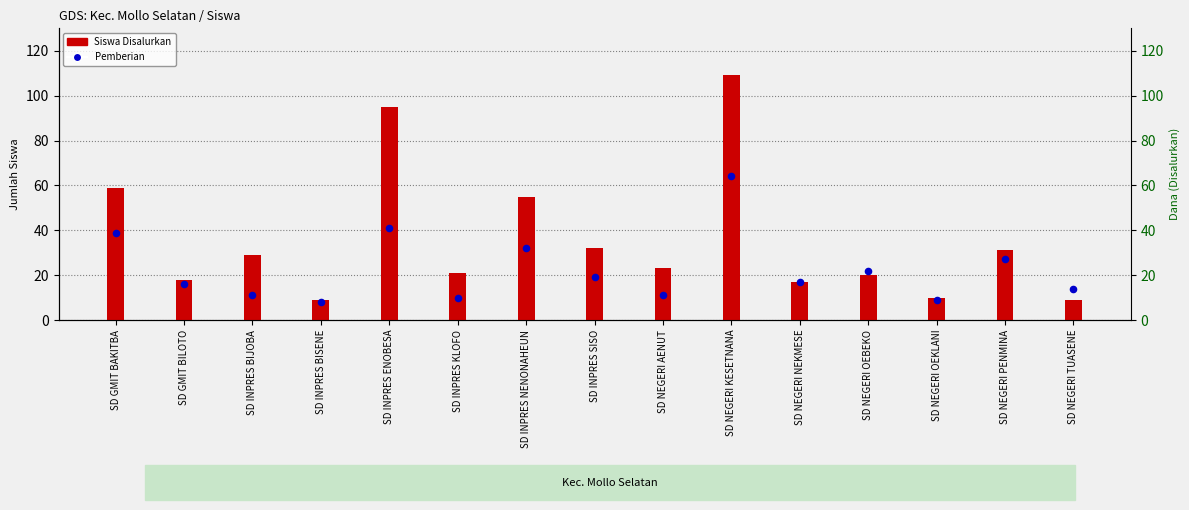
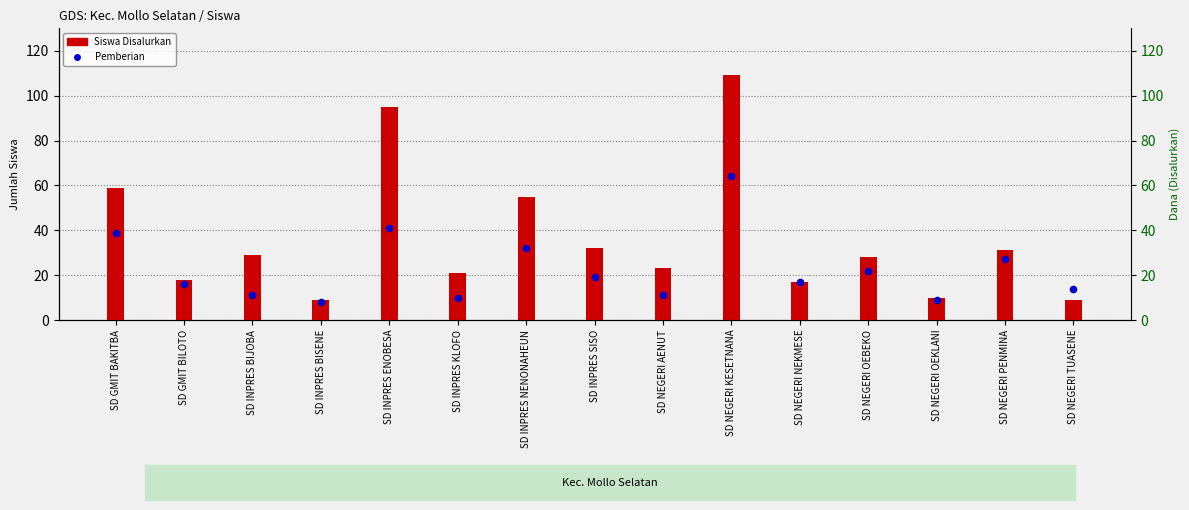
Siswa Disalurkan, SD NEGERI OEBEKO: 20 -> 28
